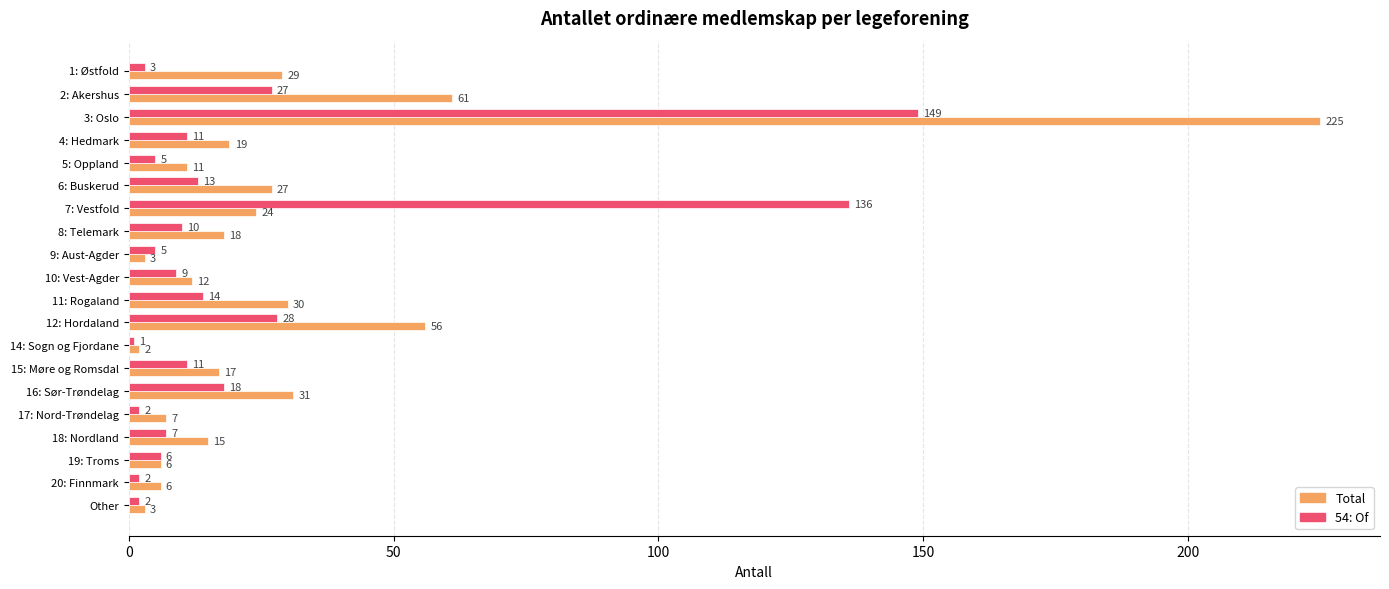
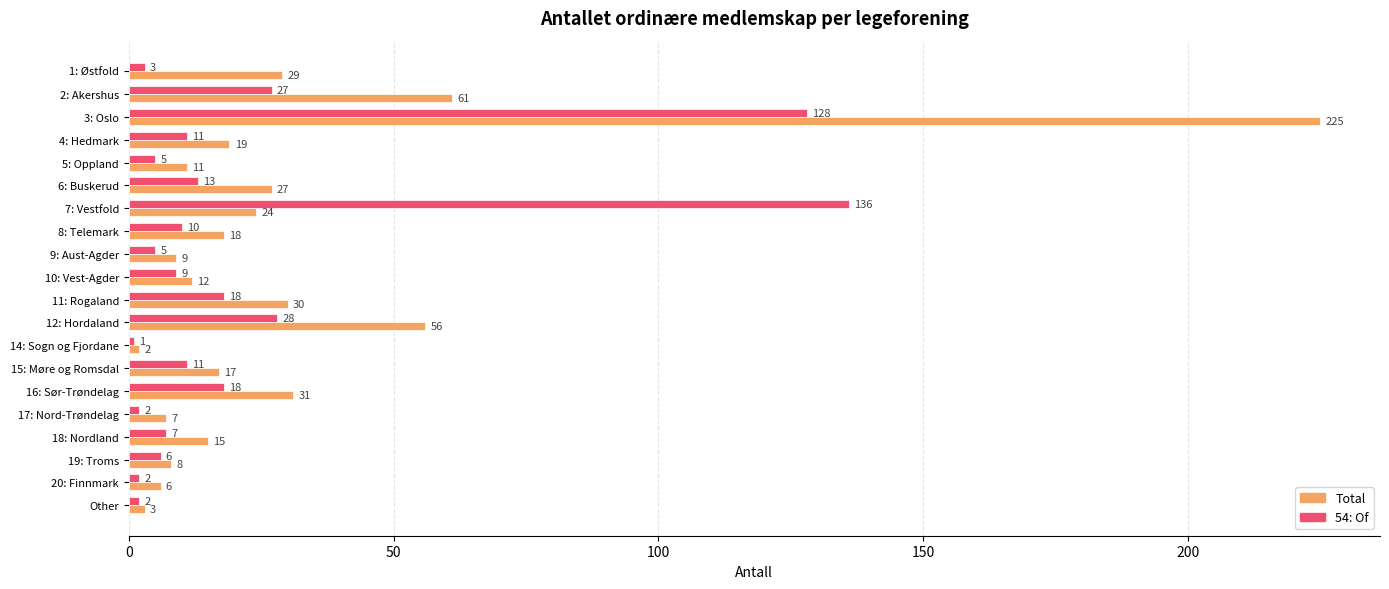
54: Of, 3: Oslo: 149 -> 128
Total, 9: Aust-Agder: 3 -> 9
54: Of, 11: Rogaland: 14 -> 18
Total, 19: Troms: 6 -> 8
